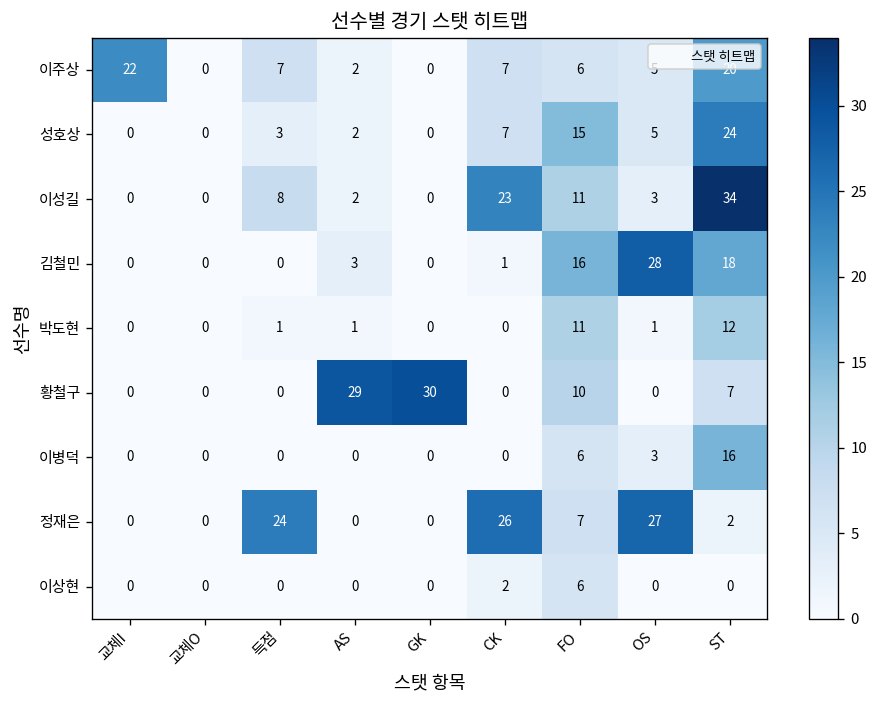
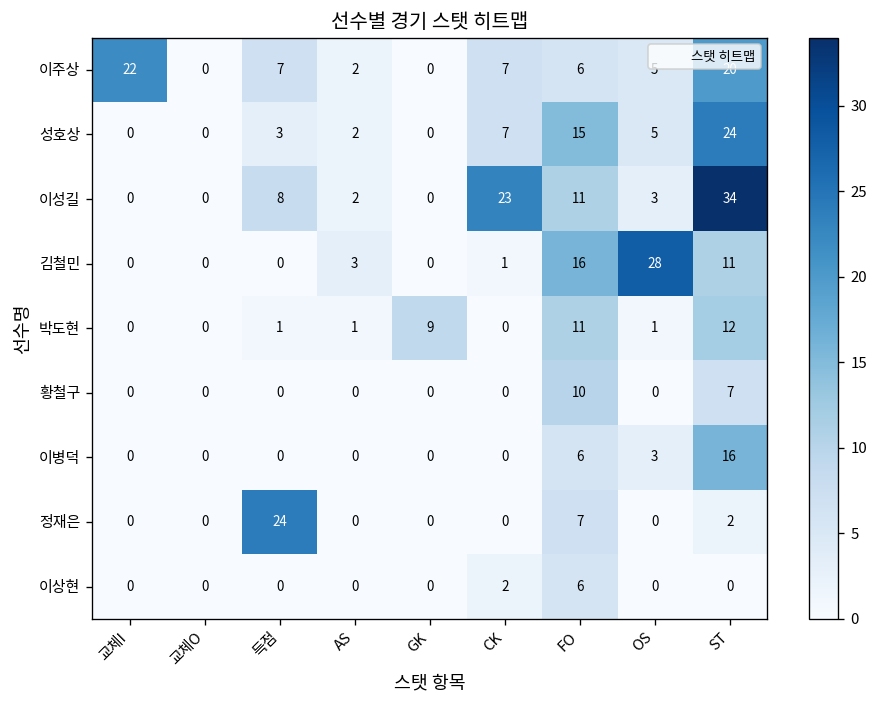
김철민, ST: 18 -> 11
박도현, GK: 0 -> 9
황철구, AS: 29 -> 0
황철구, GK: 30 -> 0
정재은, CK: 26 -> 0
정재은, OS: 27 -> 0
